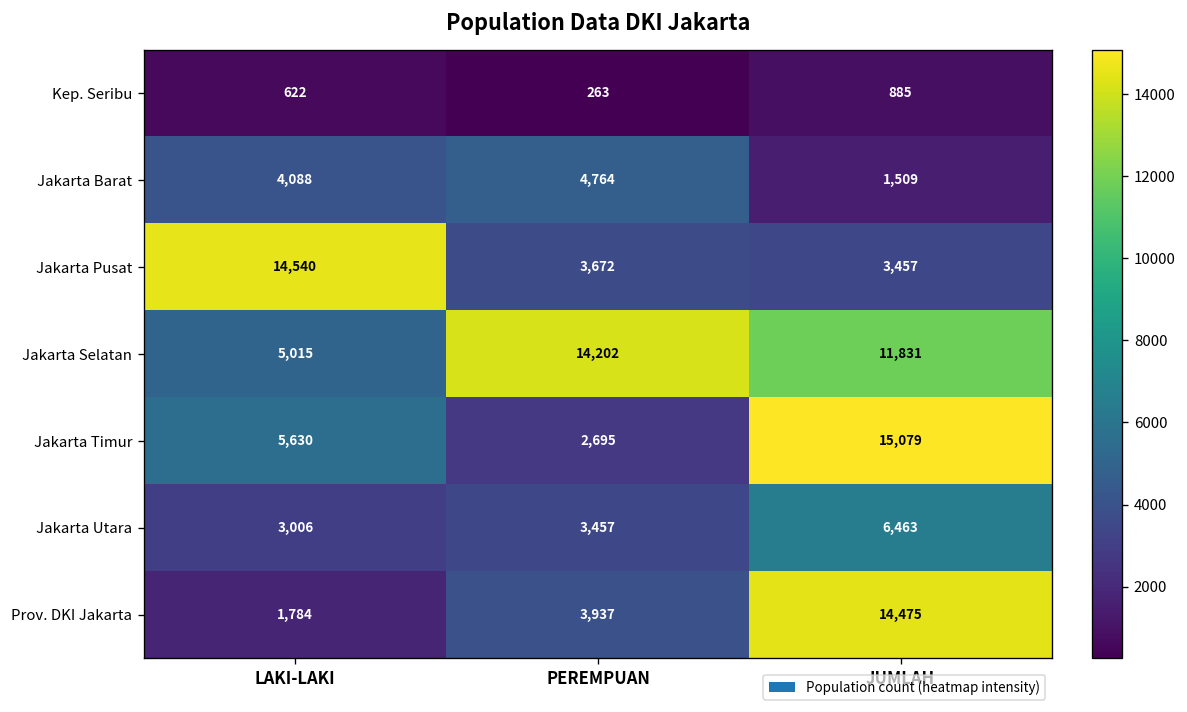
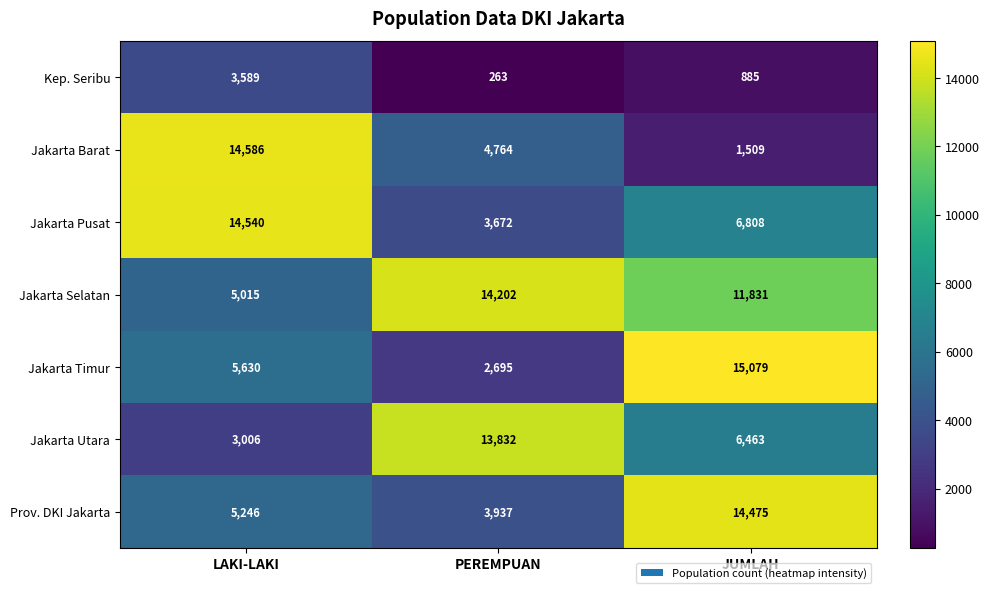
Kep. Seribu, LAKI-LAKI: 622 -> 3,589
Jakarta Barat, LAKI-LAKI: 4,088 -> 14,586
Jakarta Pusat, JUMLAH: 3,457 -> 6,808
Jakarta Utara, PEREMPUAN: 3,457 -> 13,832
Prov. DKI Jakarta, LAKI-LAKI: 1,784 -> 5,246
